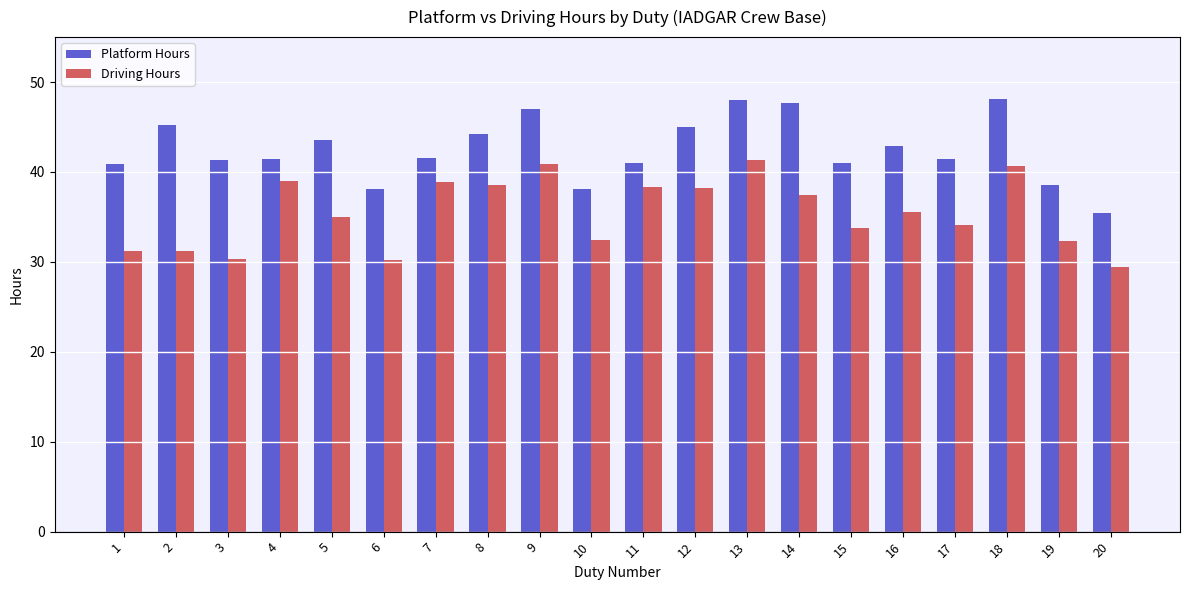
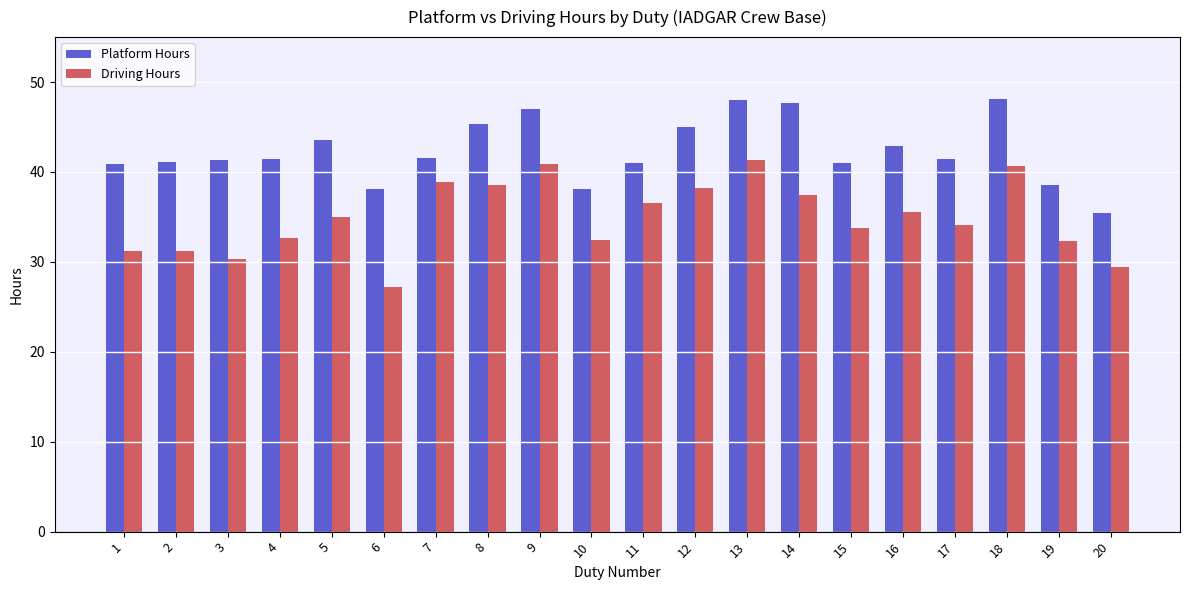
Platform Hours, 2: 45 -> 41
Driving Hours, 4: 39 -> 33
Driving Hours, 6: 30 -> 27
Platform Hours, 8: 44 -> 45
Driving Hours, 11: 38 -> 37
